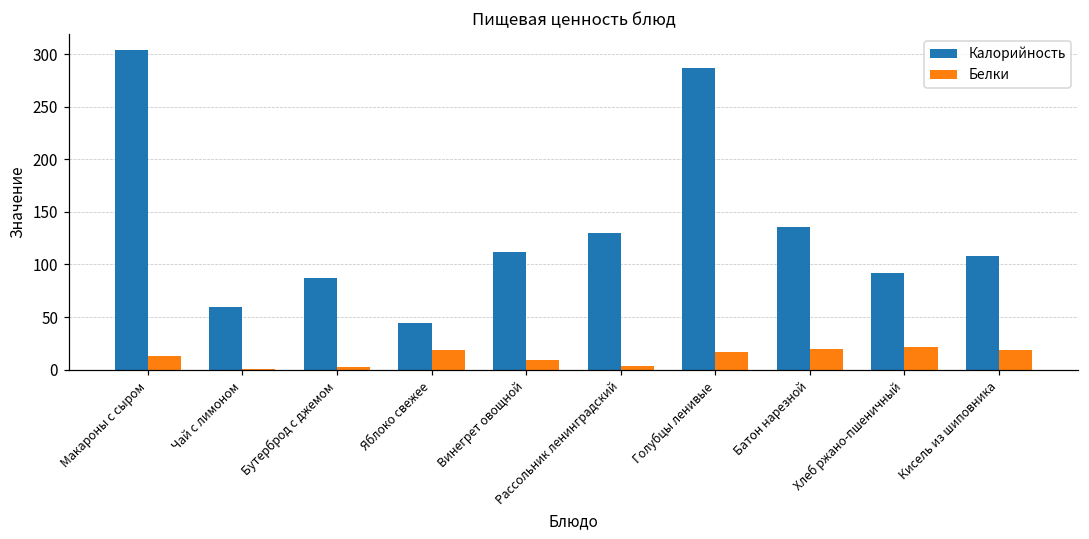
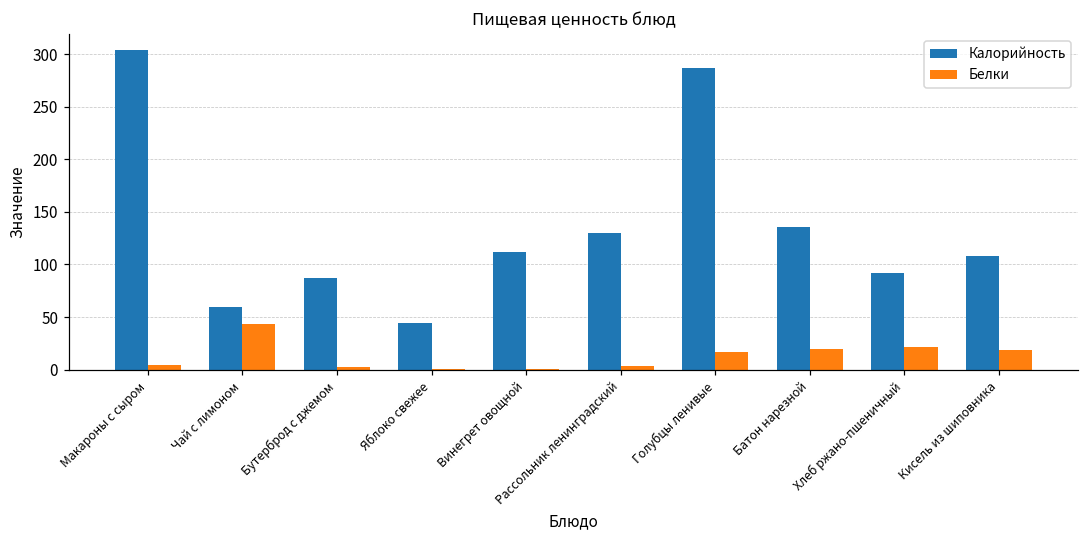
Белки, Макароны с сыром: 10 -> 0
Белки, Чай с лимоном: 0 -> 40
Белки, Яблоко свежее: 20 -> 0
Белки, Винегрет овощной: 10 -> 0
